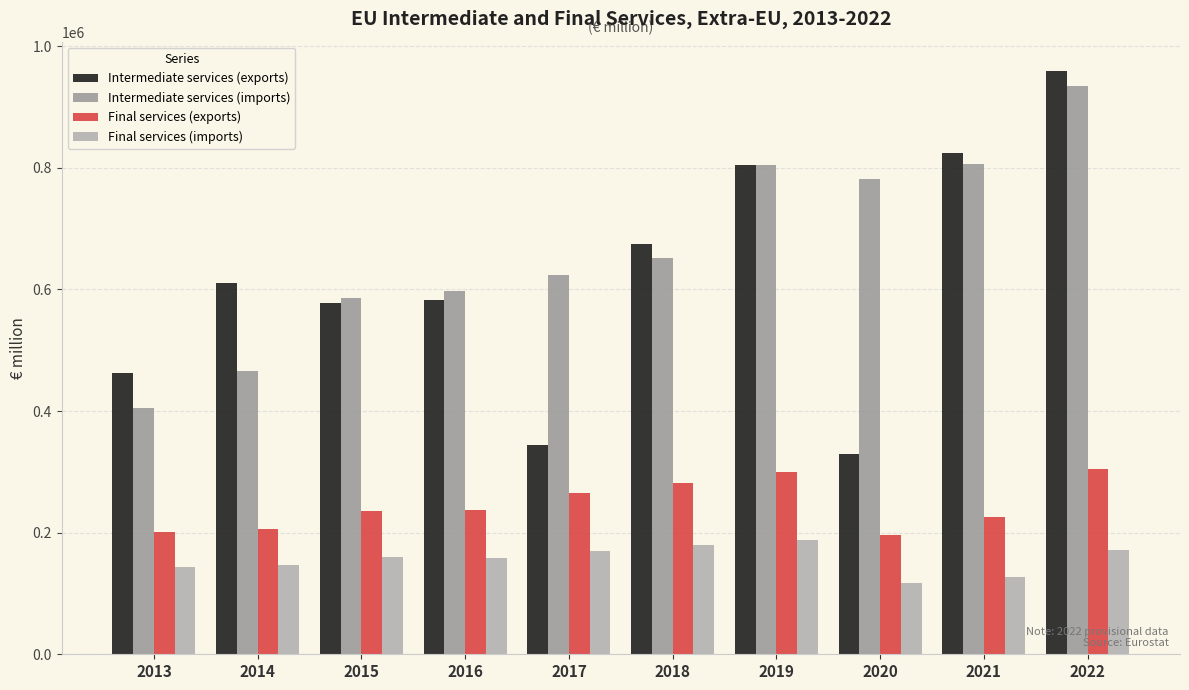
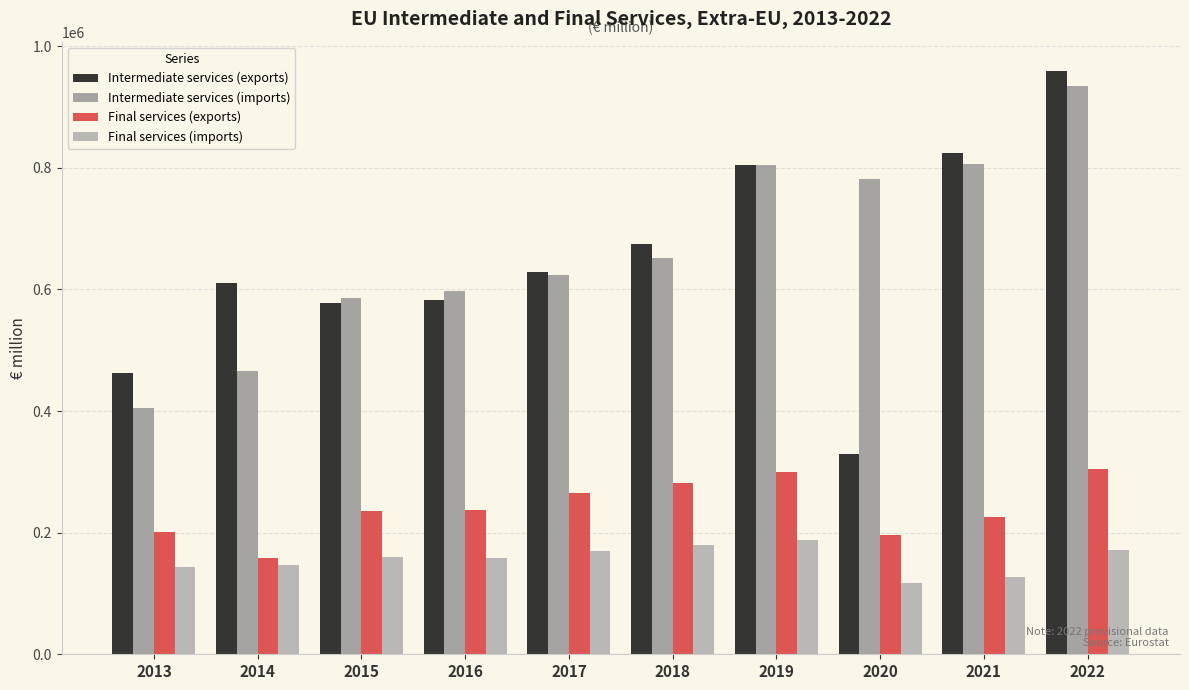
Final services (exports), 2014: 210000 -> 160000
Intermediate services (exports), 2017: 340000 -> 630000
